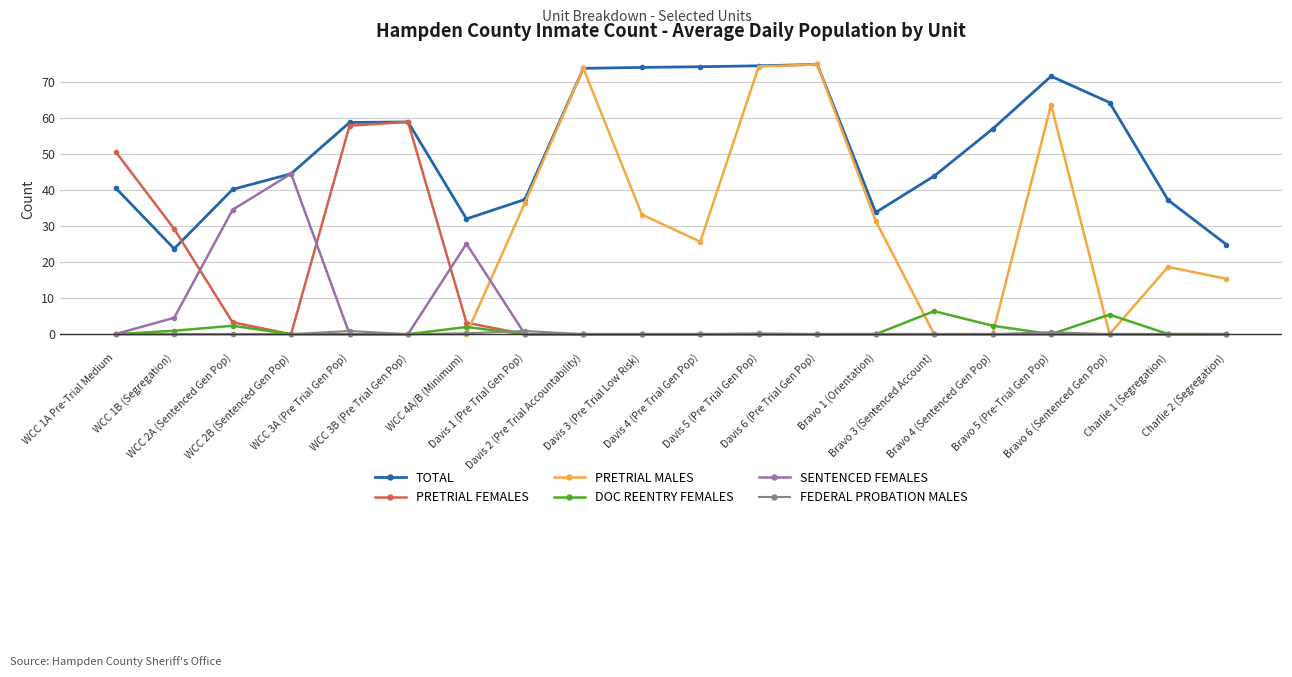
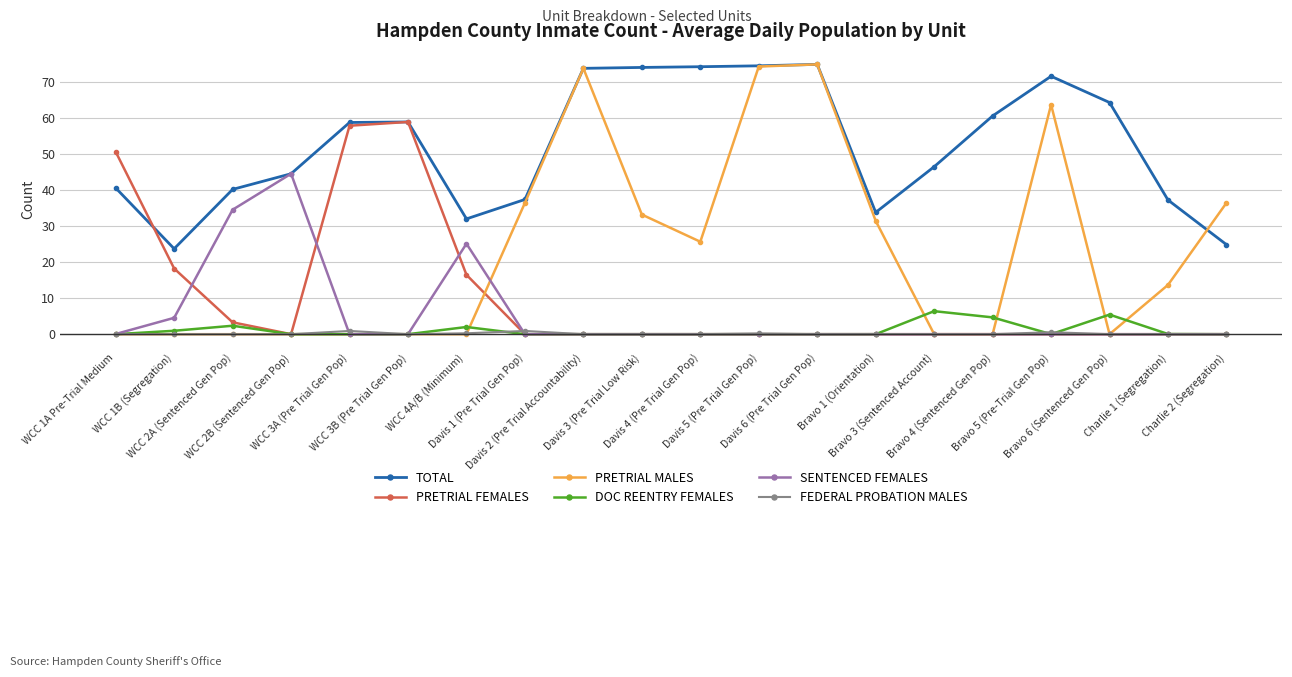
PRETRIAL FEMALES, WCC 1B (Segregation): 29 -> 18
PRETRIAL FEMALES, WCC 4A/B (Minimum): 3 -> 17
TOTAL, Bravo 3 (Sentenced Account): 44 -> 47
TOTAL, Bravo 4 (Sentenced Gen Pop): 57 -> 61
DOC REENTRY FEMALES, Bravo 4 (Sentenced Gen Pop): 2 -> 5
PRETRIAL MALES, Charlie 1 (Segregation): 19 -> 14
PRETRIAL MALES, Charlie 2 (Segregation): 15 -> 37
